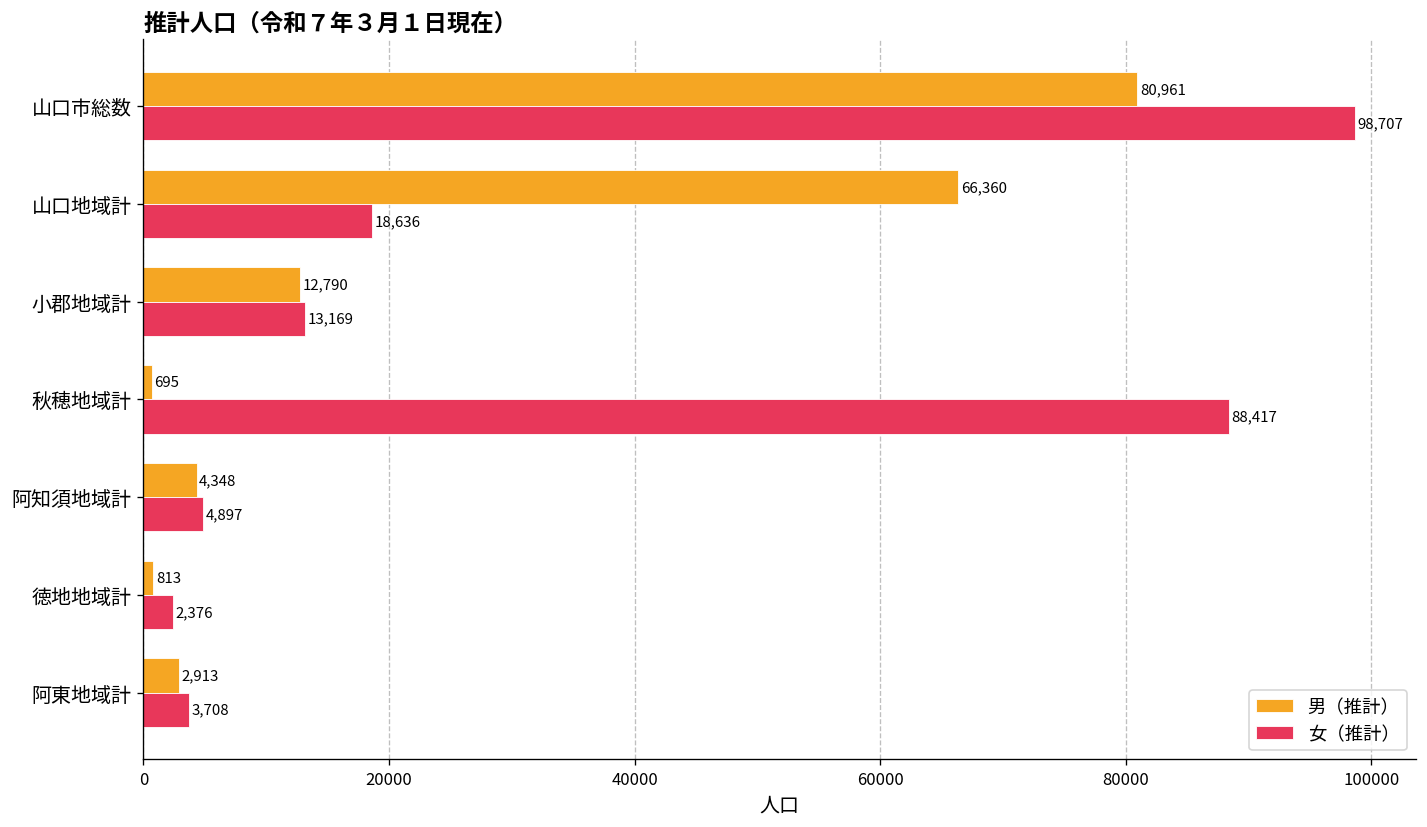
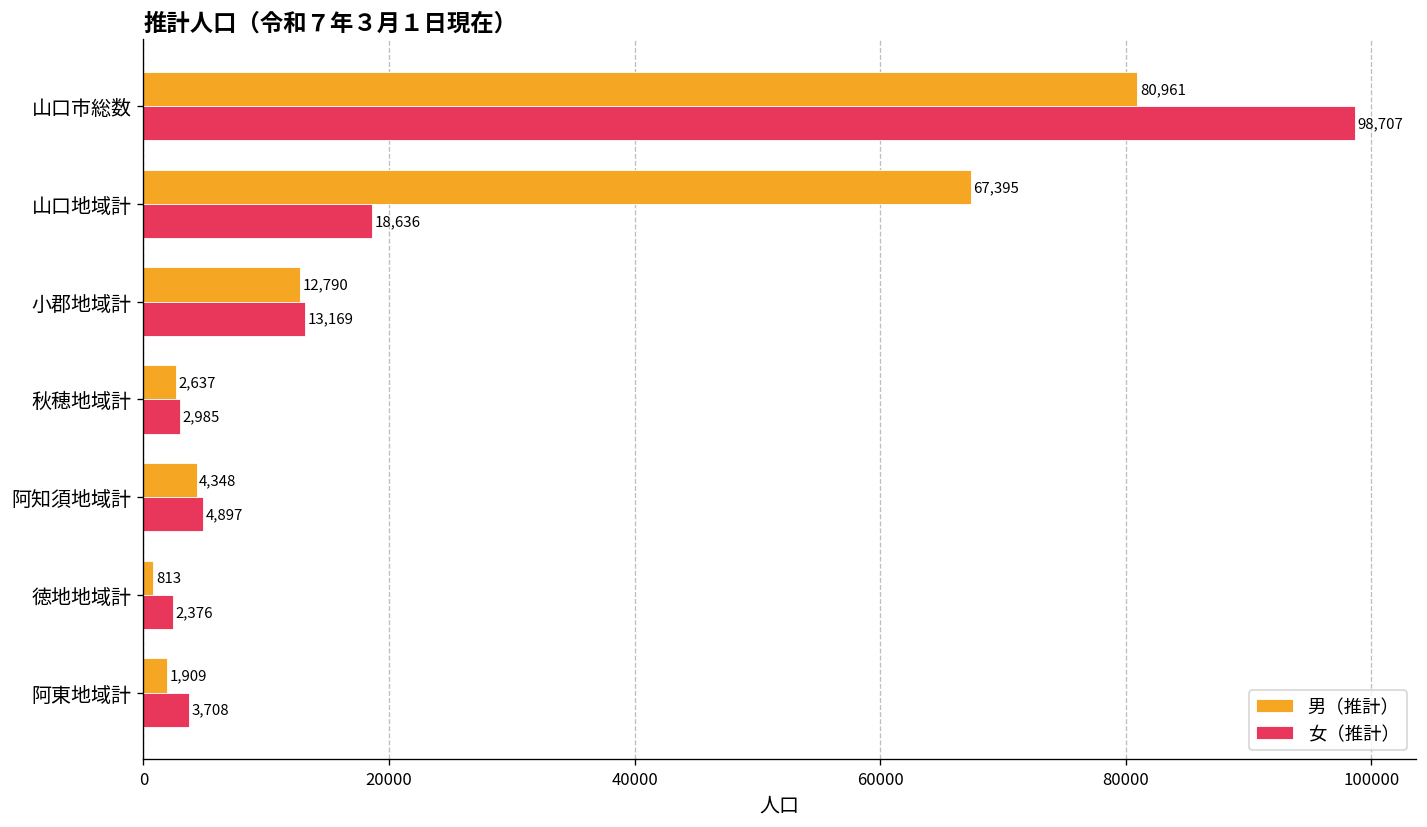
男（推計）, 山口地域計: 66,360 -> 67,395
男（推計）, 秋穂地域計: 695 -> 2,637
女（推計）, 秋穂地域計: 88,417 -> 2,985
男（推計）, 阿東地域計: 2,913 -> 1,909
